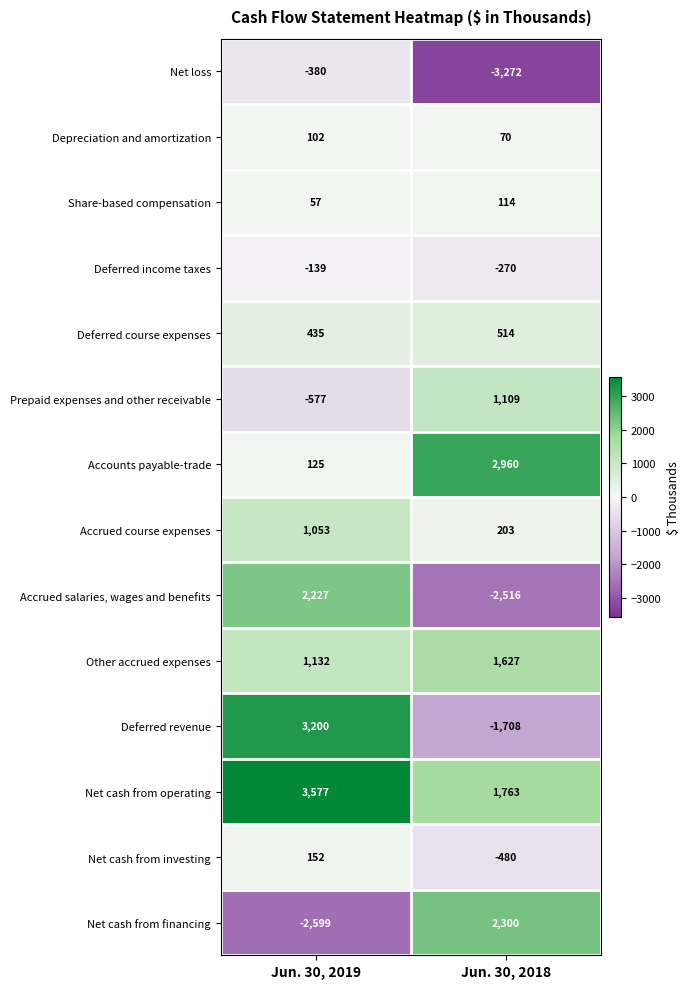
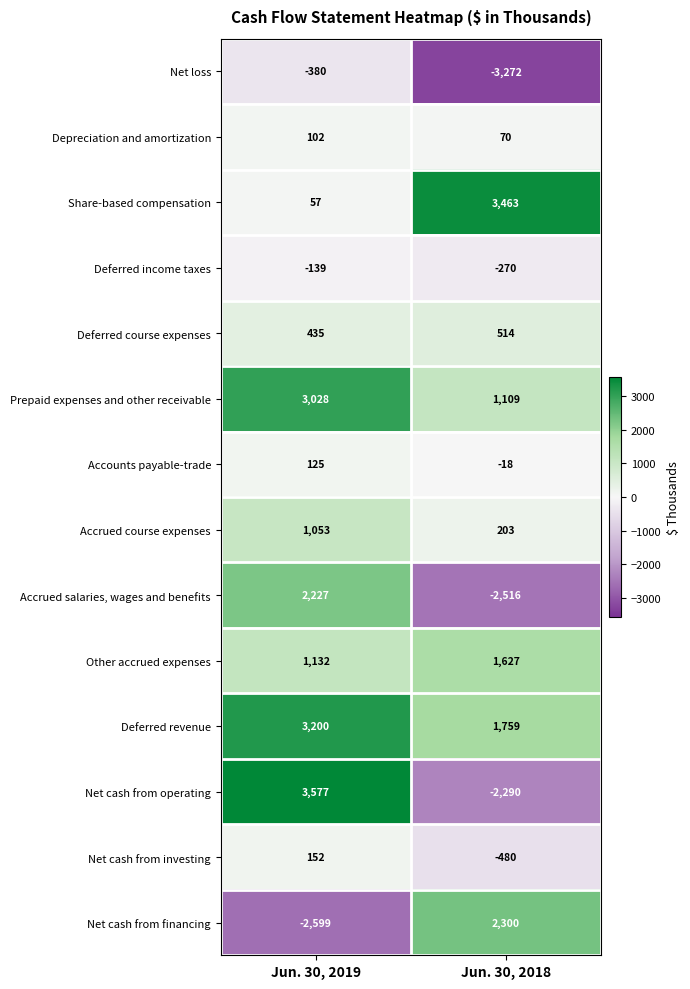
Share-based compensation, Jun. 30, 2018: 114 -> 3,463
Prepaid expenses and other receivable, Jun. 30, 2019: -577 -> 3,028
Accounts payable-trade, Jun. 30, 2018: 2,960 -> -18
Deferred revenue, Jun. 30, 2018: -1,708 -> 1,759
Net cash from operating, Jun. 30, 2018: 1,763 -> -2,290
